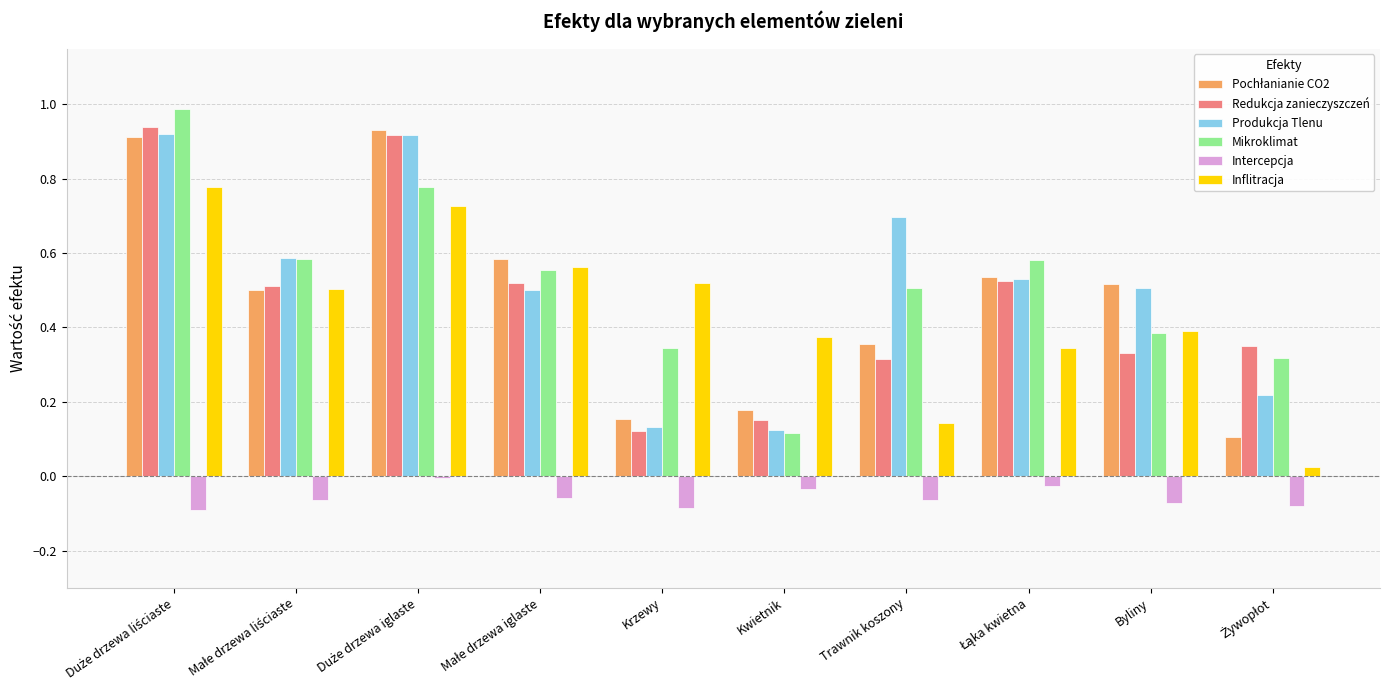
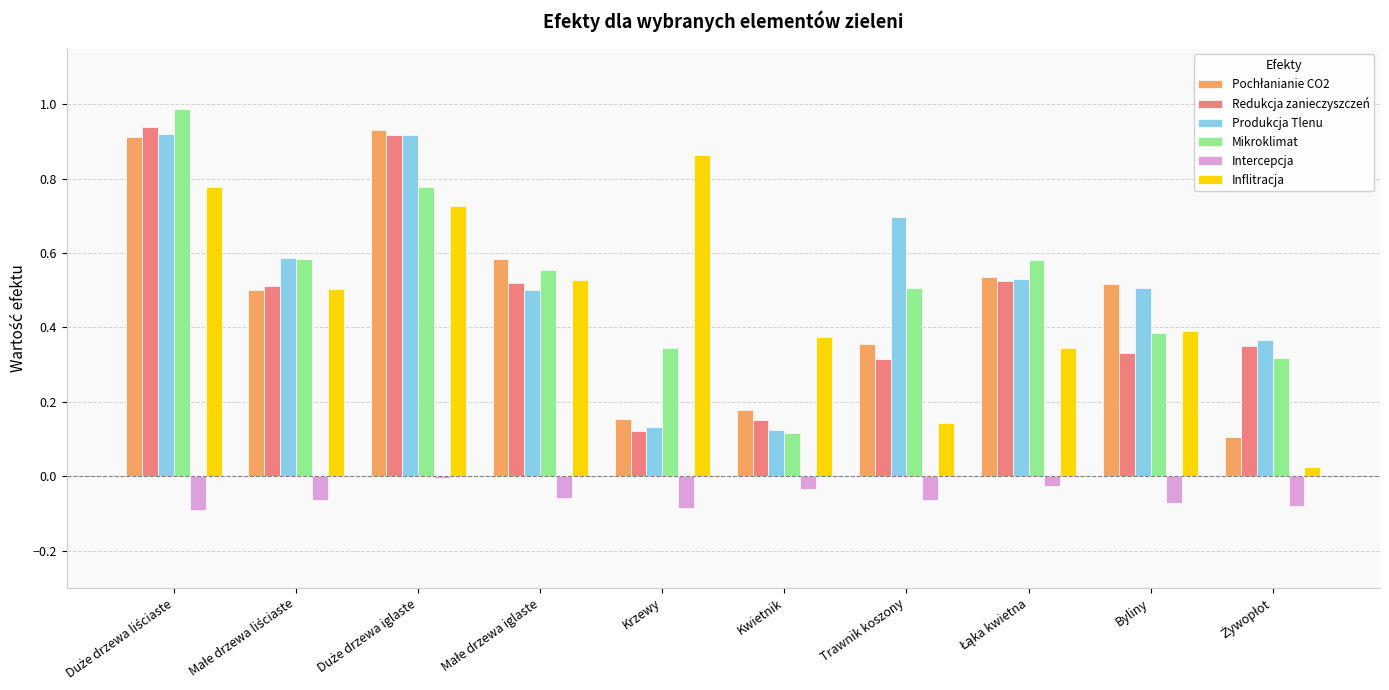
Inflitracja, Małe drzewa iglaste: 0.56 -> 0.53
Inflitracja, Krzewy: 0.52 -> 0.86
Produkcja Tlenu, Żywopłot: 0.22 -> 0.37
